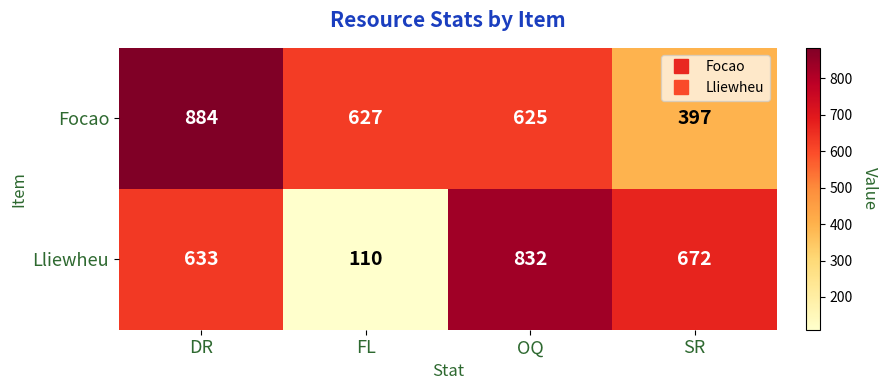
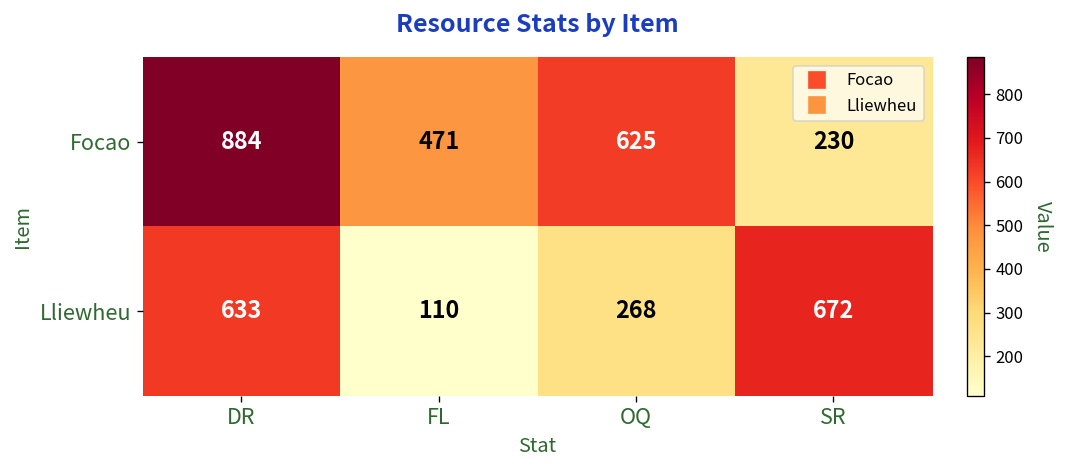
Focao, FL: 627 -> 471
Focao, SR: 397 -> 230
Lliewheu, OQ: 832 -> 268
